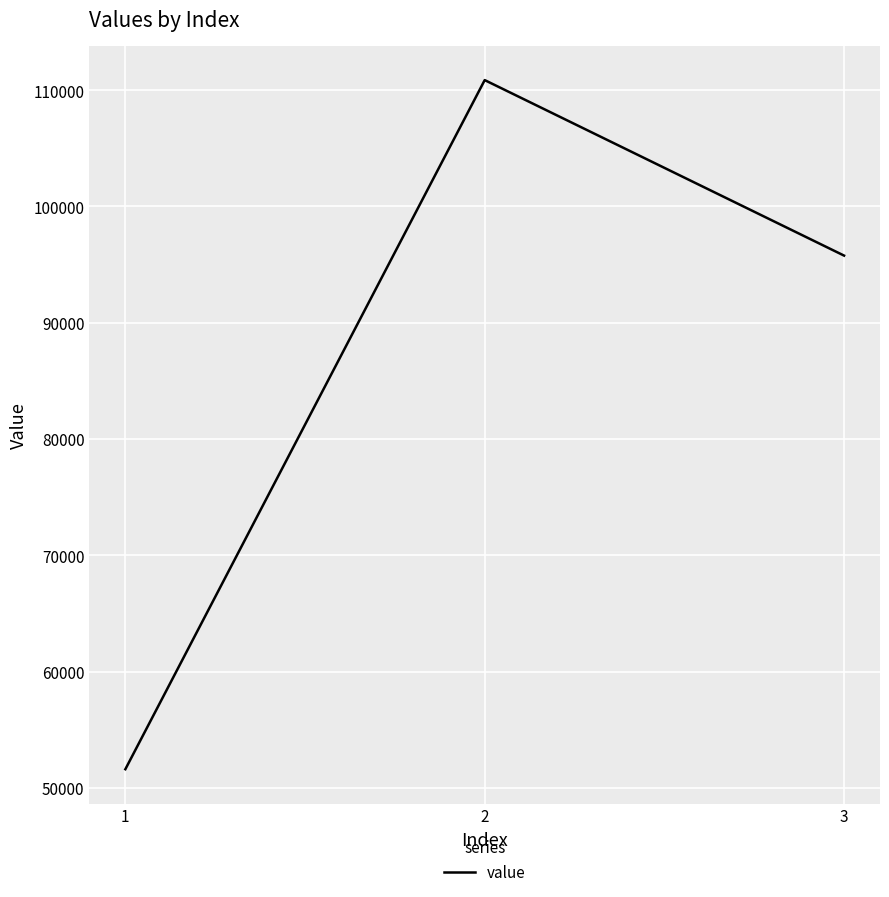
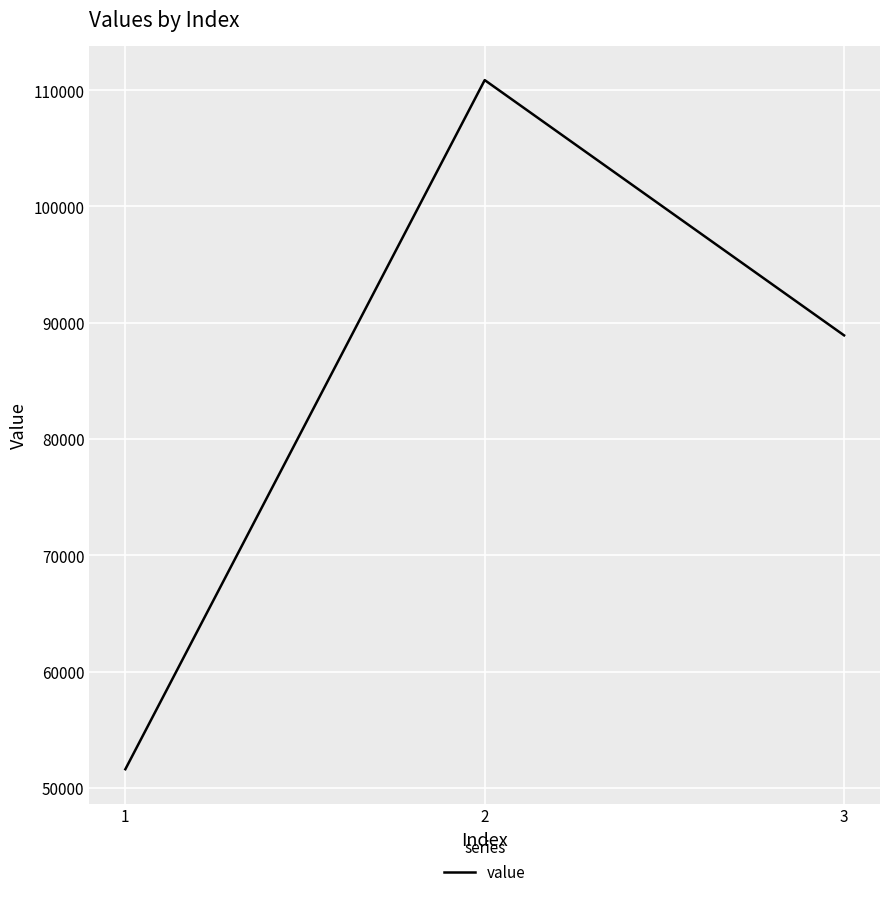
3: 95800 -> 88900
